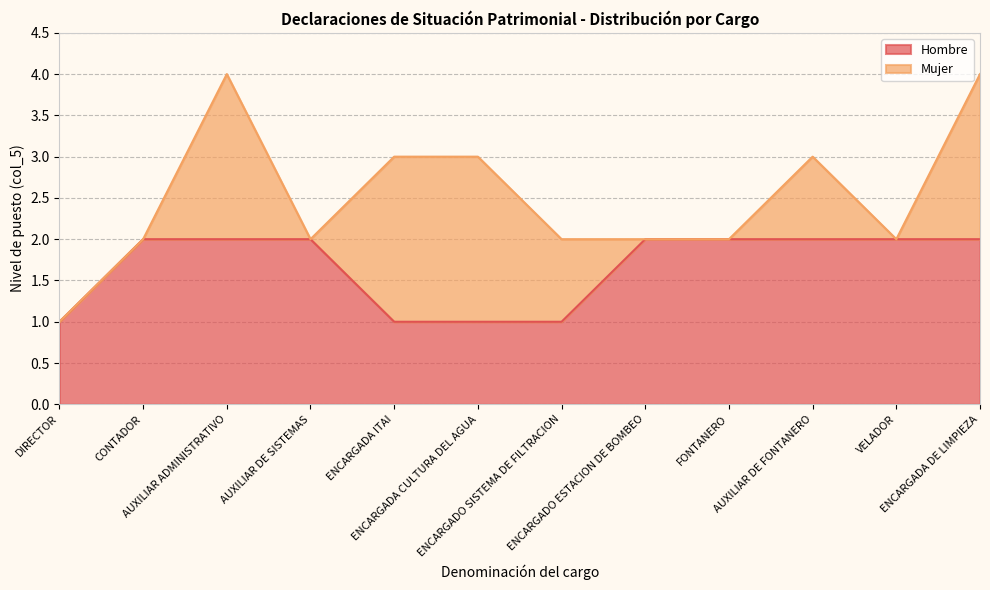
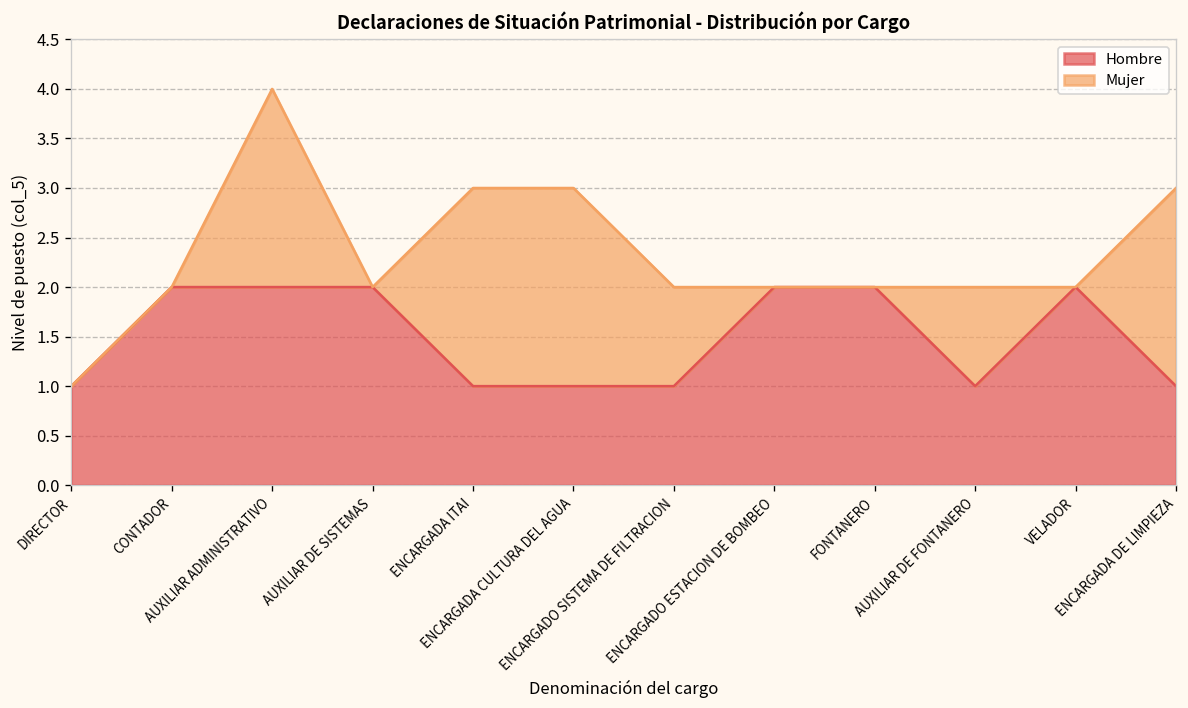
Hombre, AUXILIAR DE FONTANERO: 2 -> 1
Hombre, ENCARGADA DE LIMPIEZA: 2 -> 1
